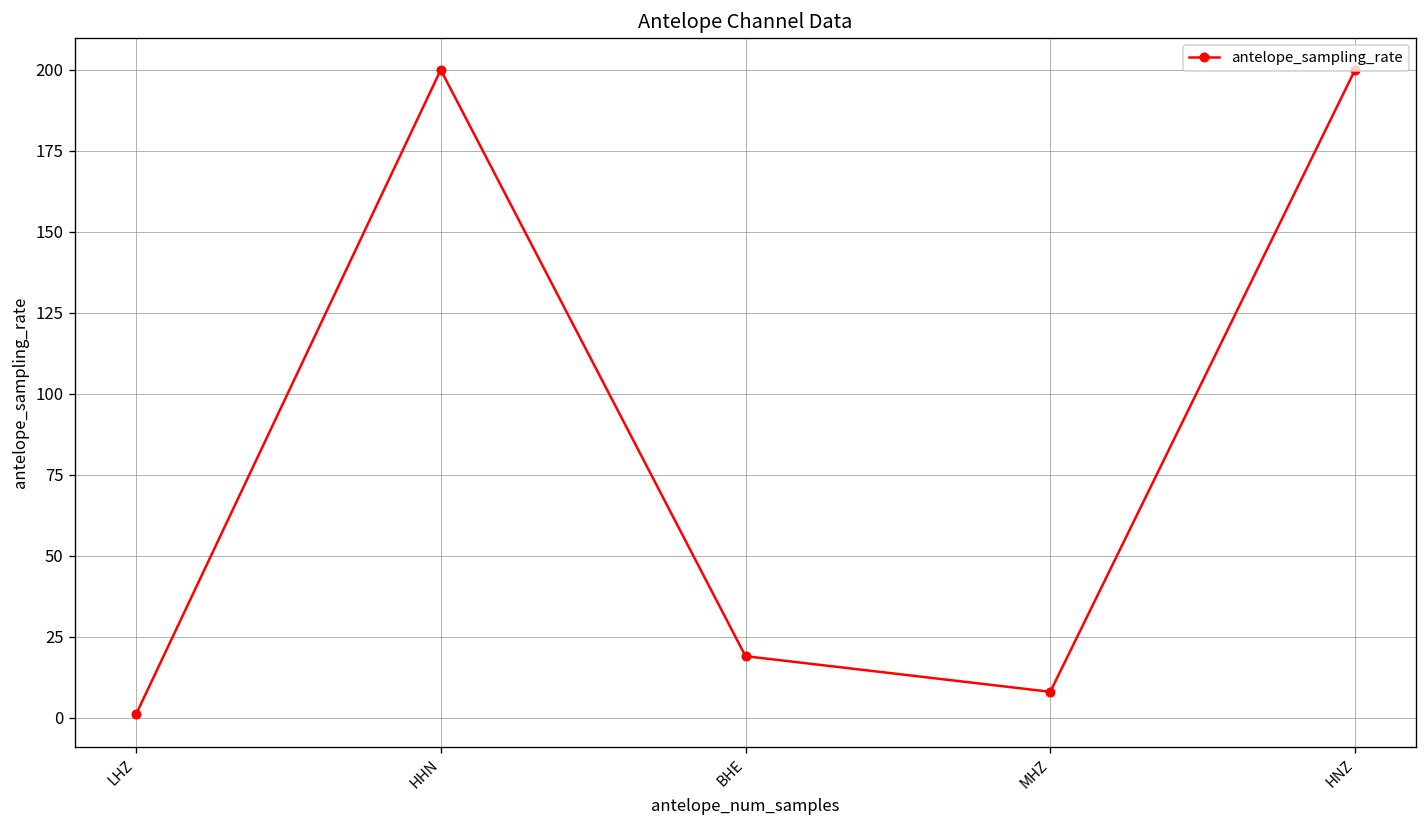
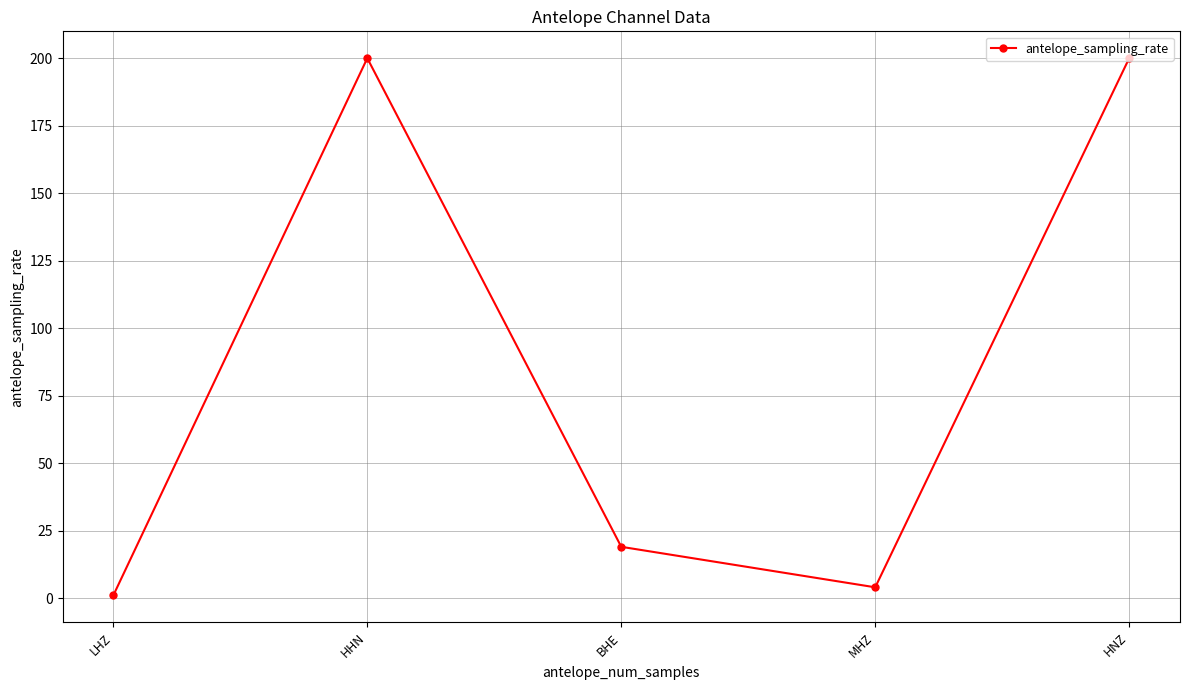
MHZ: 8 -> 4
